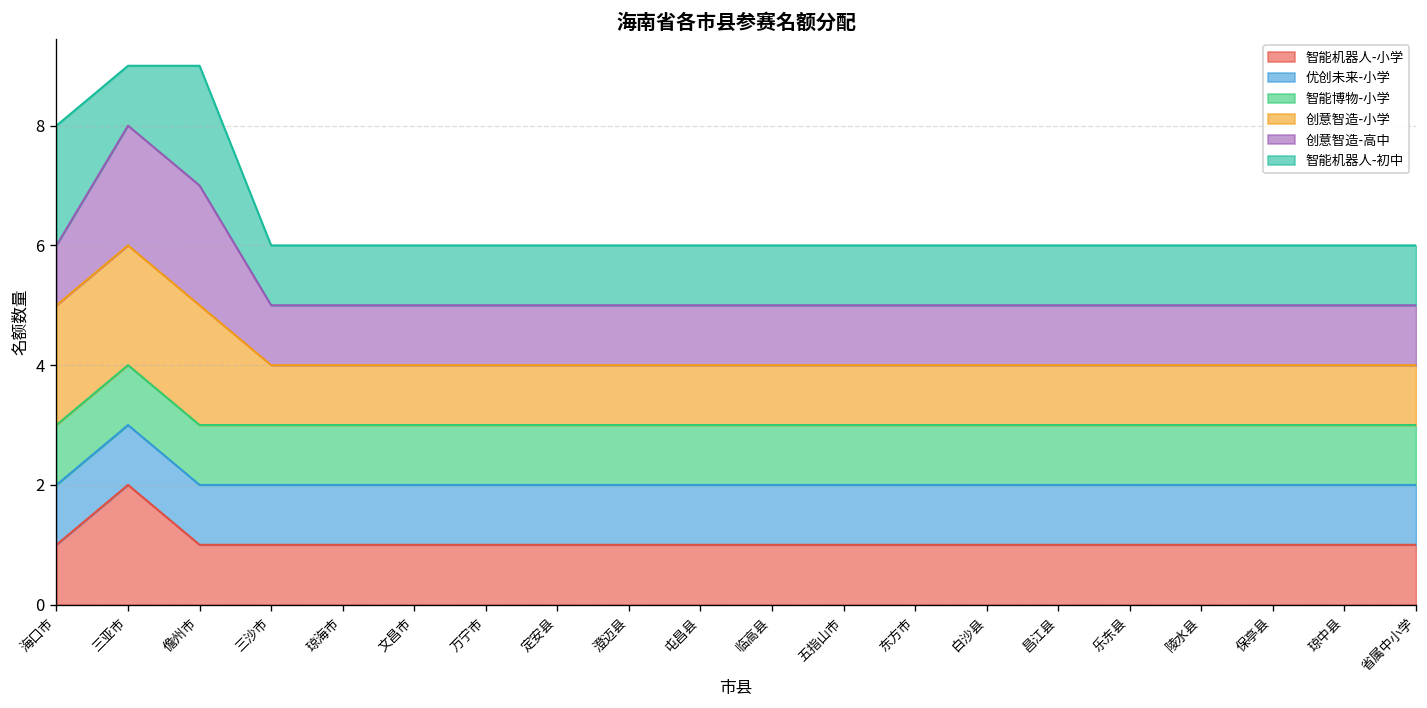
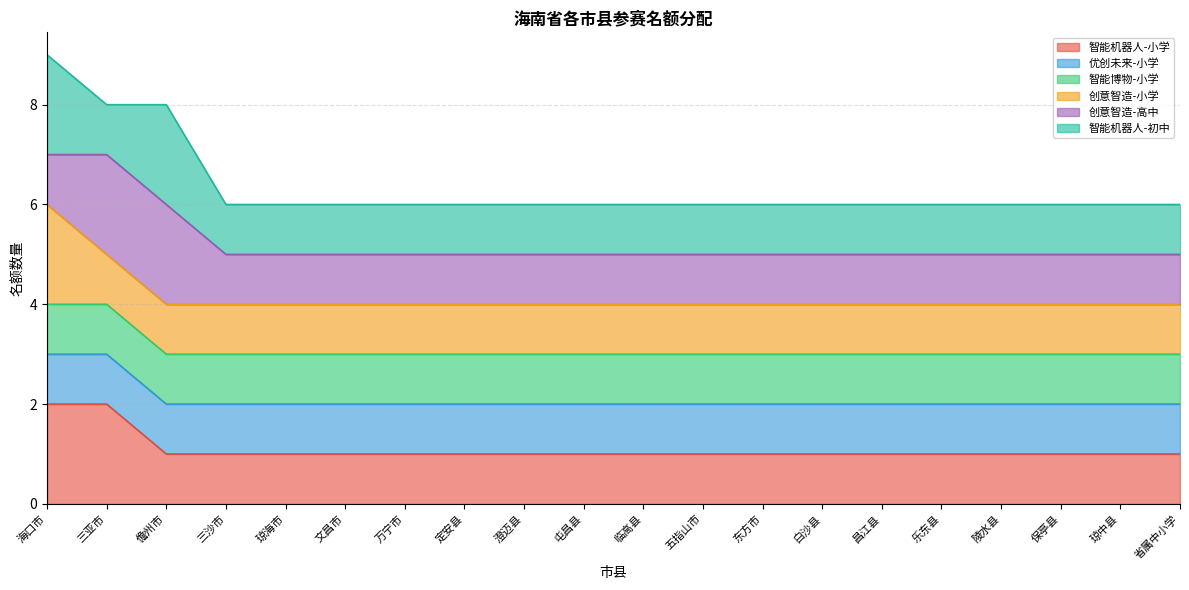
智能机器人-小学, 海口市: 1 -> 2
创意智造-小学, 三亚市: 2 -> 1
创意智造-小学, 儋州市: 2 -> 1
